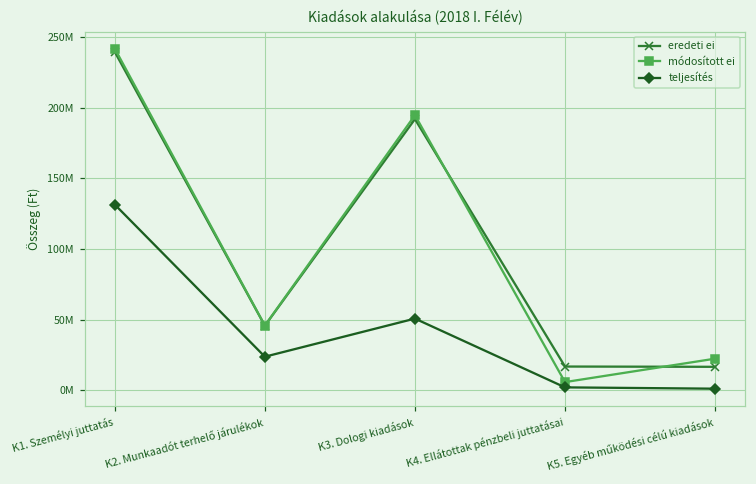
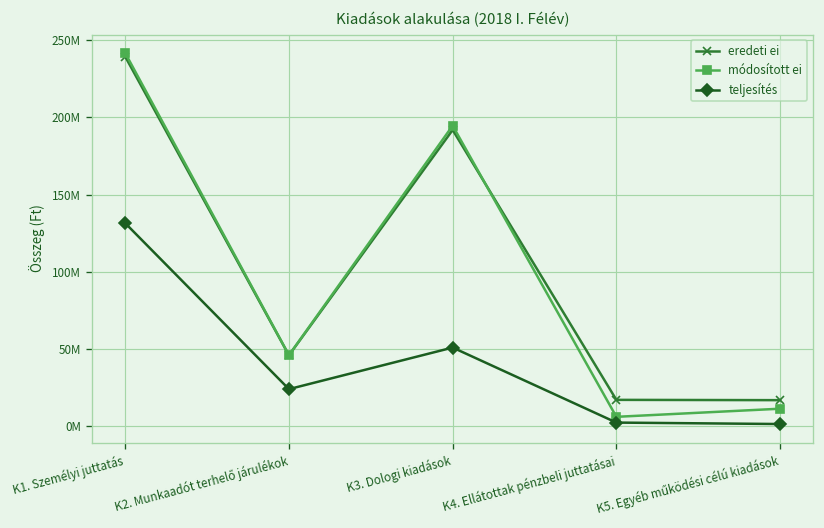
módosított ei, K5. Egyéb működési célú kiadások: 22000000 -> 11000000
